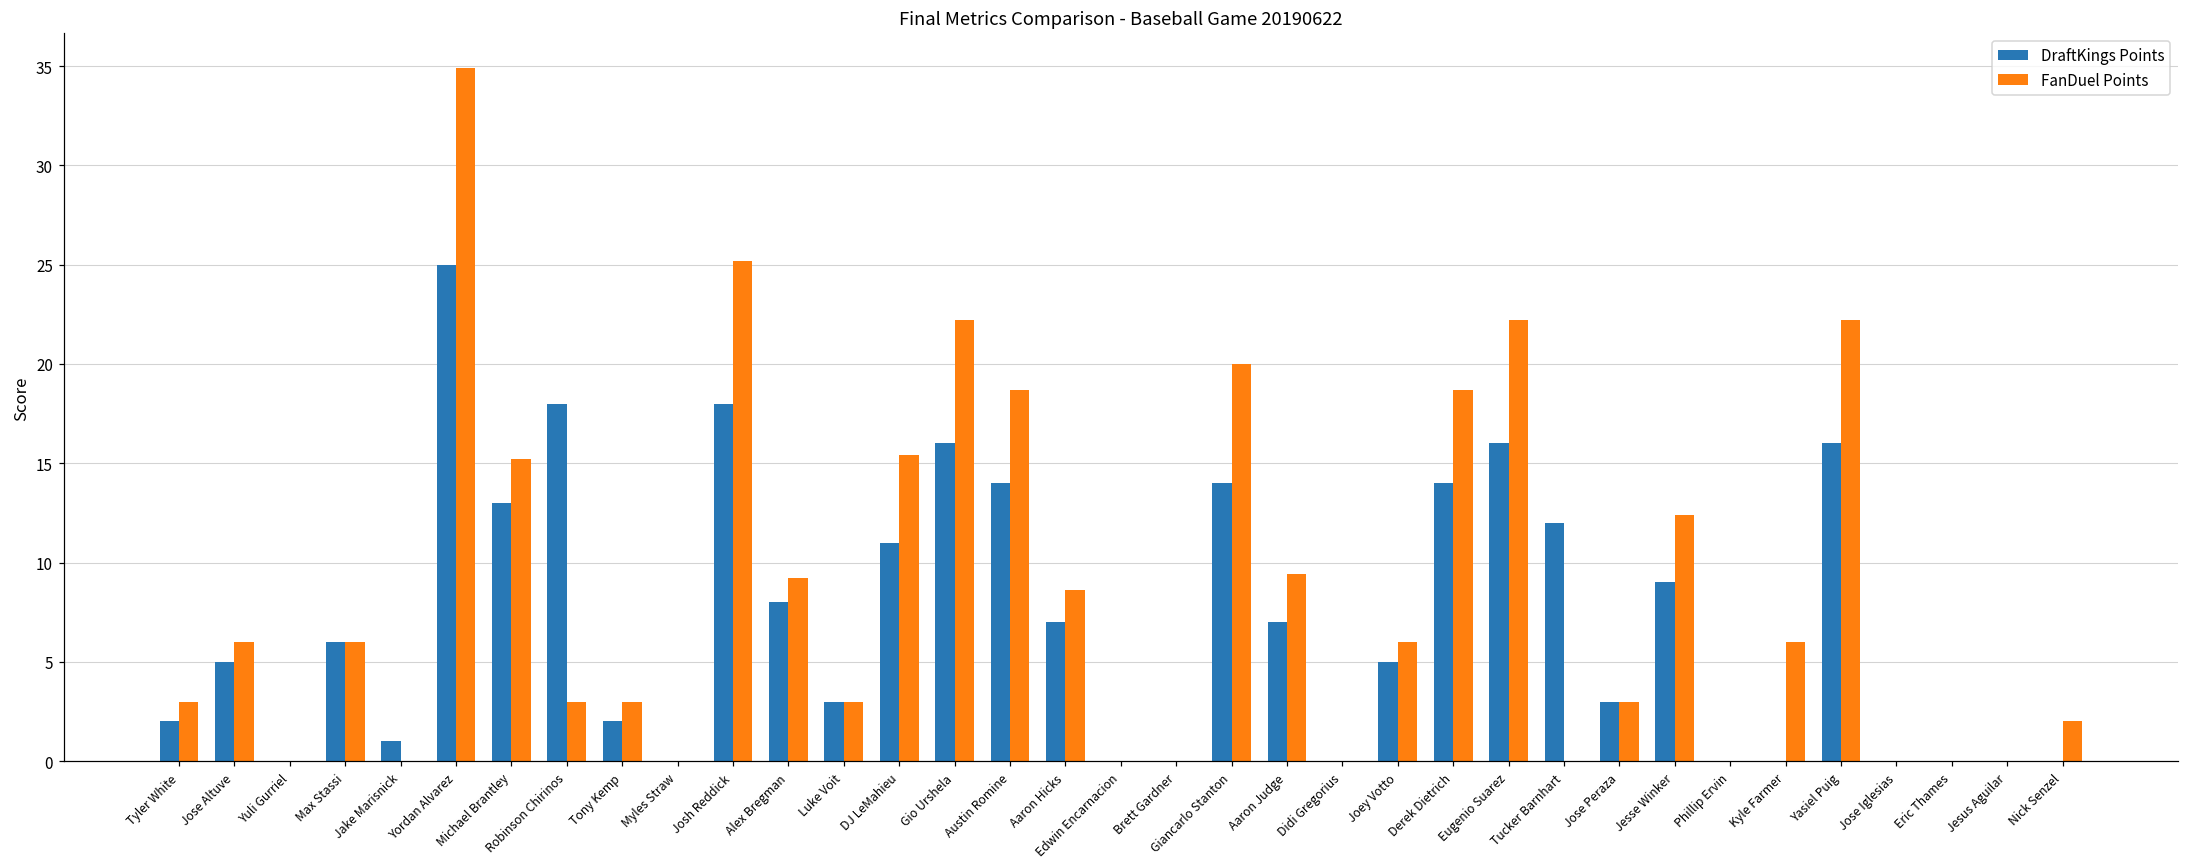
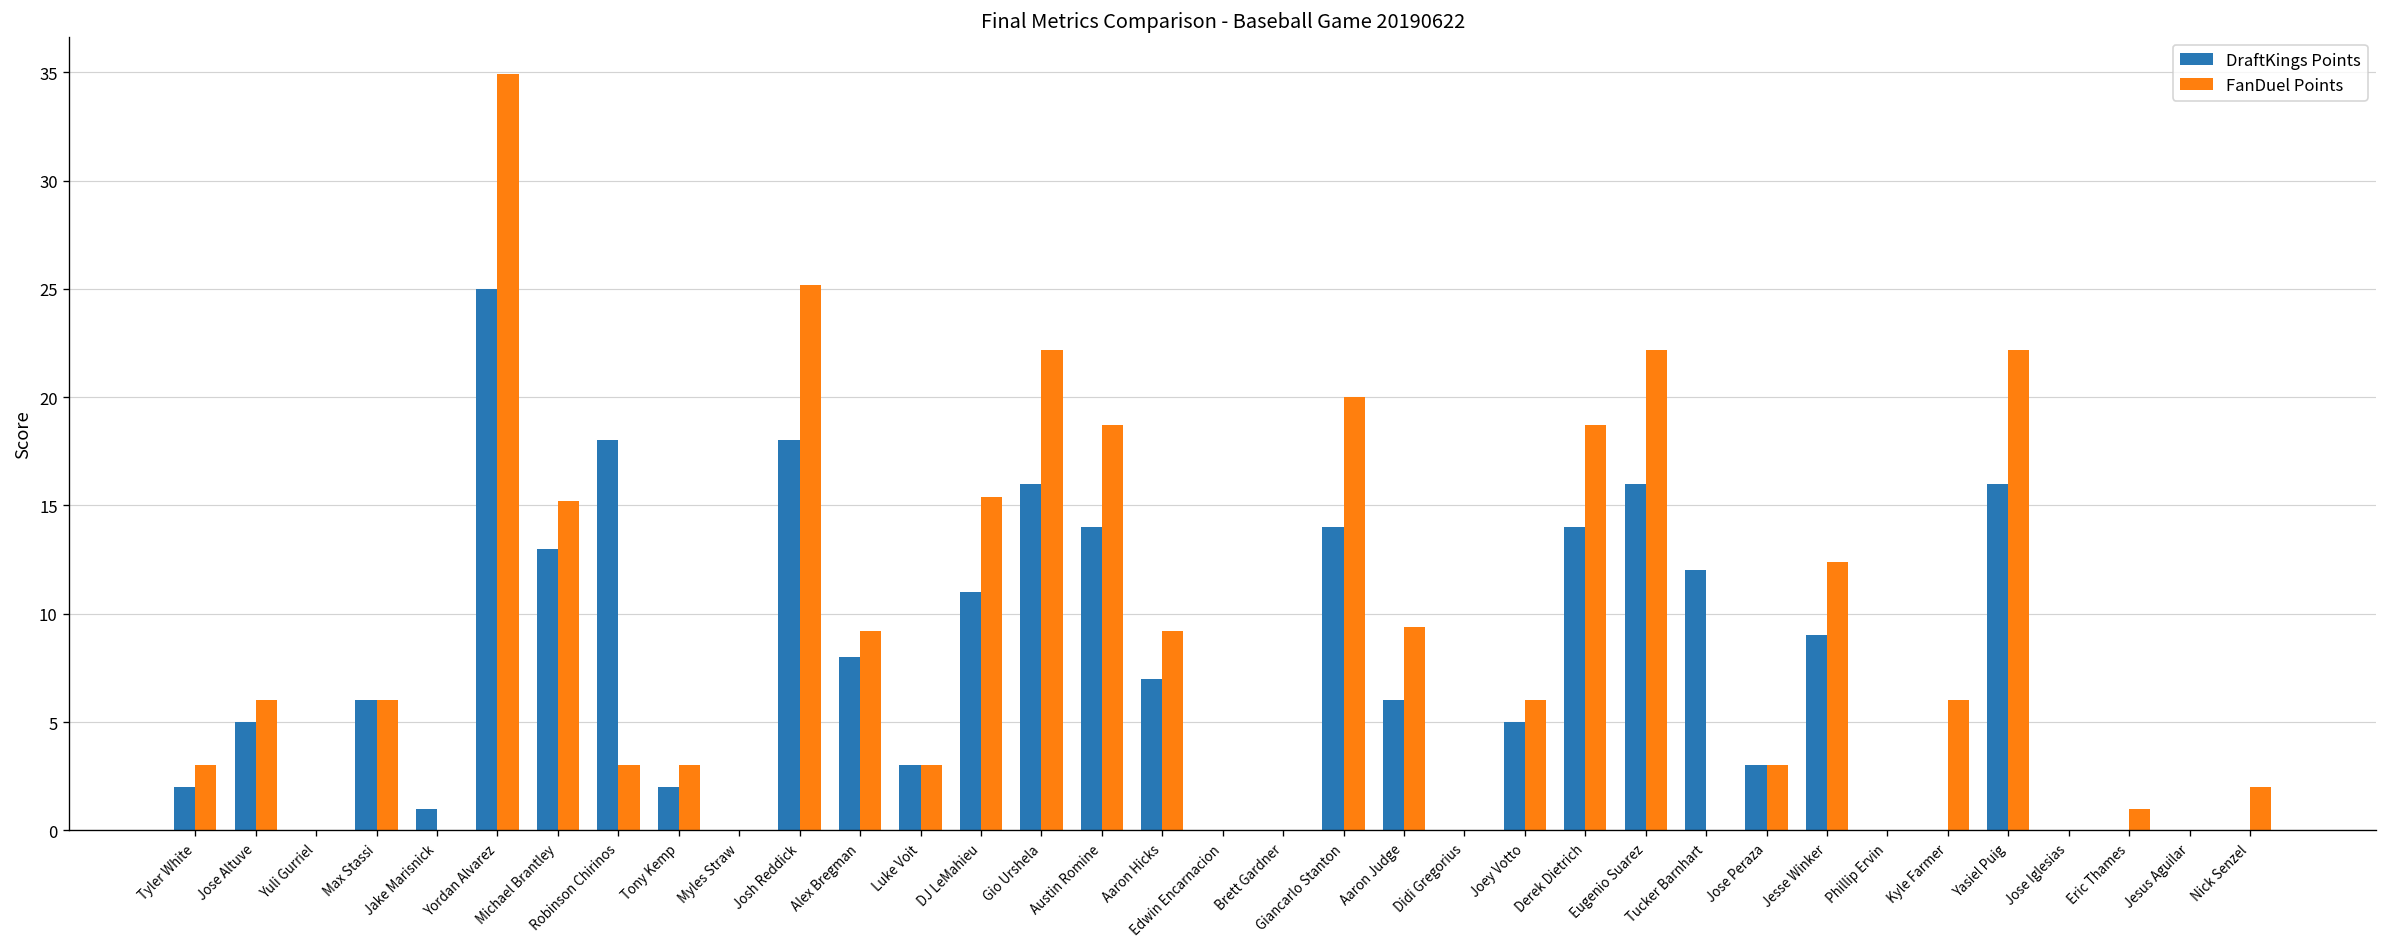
FanDuel Points, Aaron Hicks: 8.6 -> 9.2
DraftKings Points, Aaron Judge: 7 -> 6
FanDuel Points, Eric Thames: 0 -> 1
